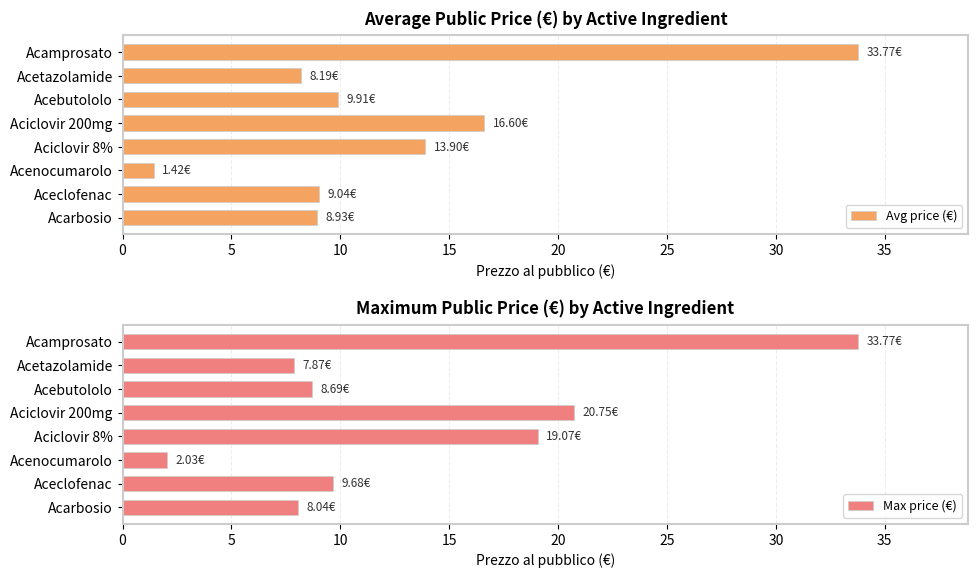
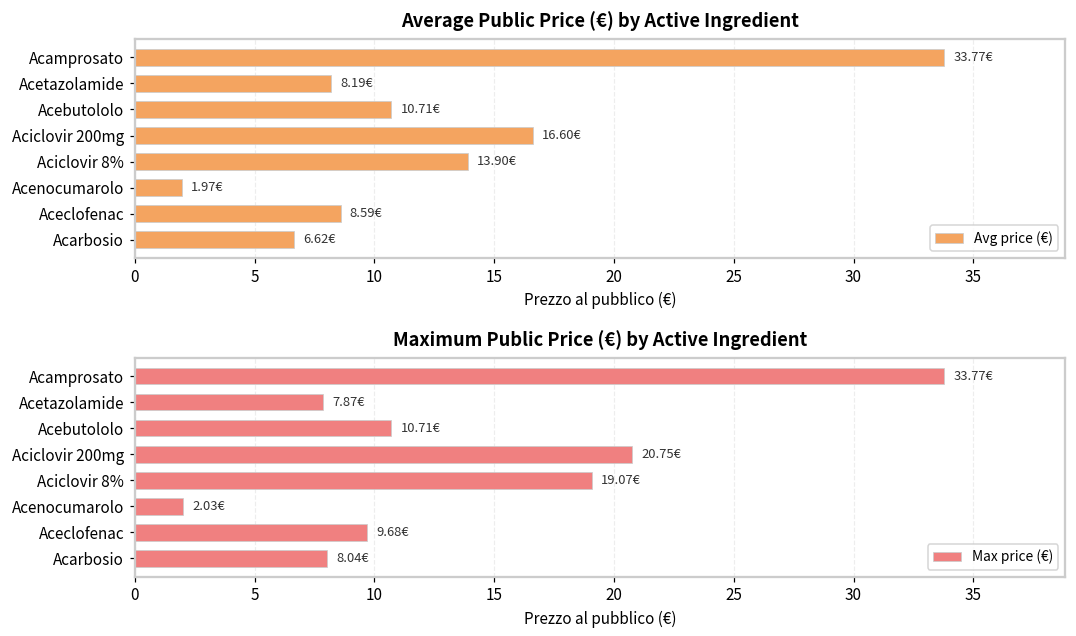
Average Public Price (€) by Active Ingredient, Acebutololo: 9.91€ -> 10.71€
Average Public Price (€) by Active Ingredient, Acenocumarolo: 1.42€ -> 1.97€
Average Public Price (€) by Active Ingredient, Aceclofenac: 9.04€ -> 8.59€
Average Public Price (€) by Active Ingredient, Acarbosio: 8.93€ -> 6.62€
Maximum Public Price (€) by Active Ingredient, Acebutololo: 8.69€ -> 10.71€
